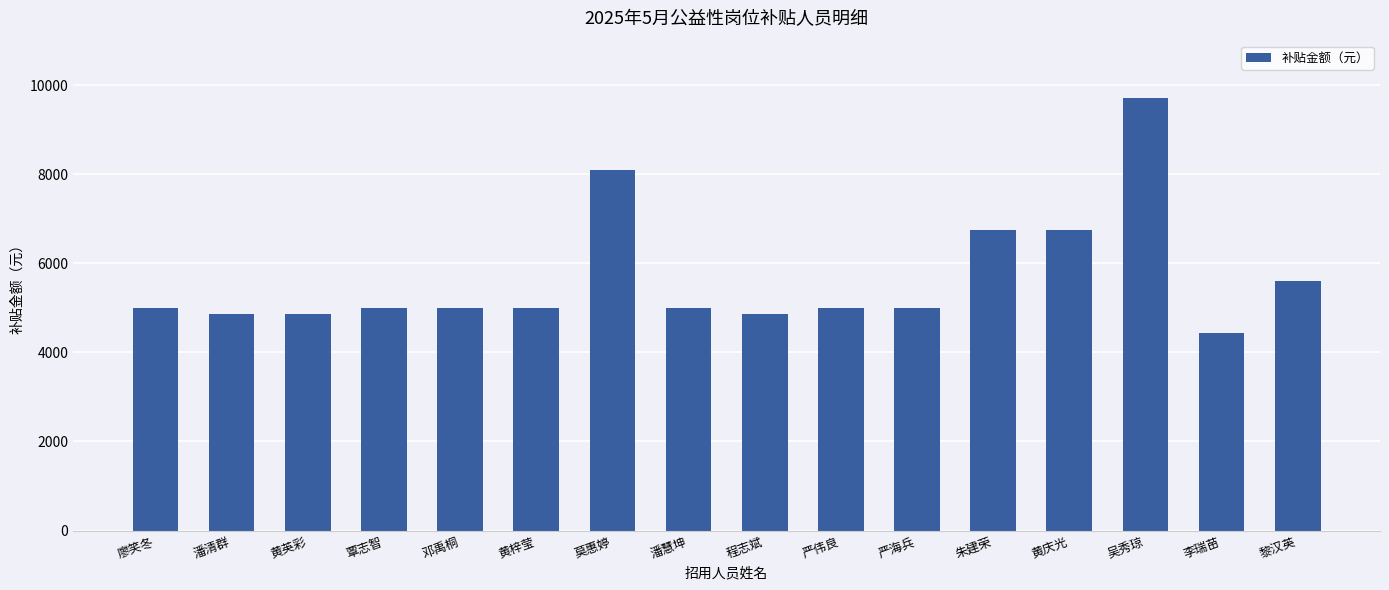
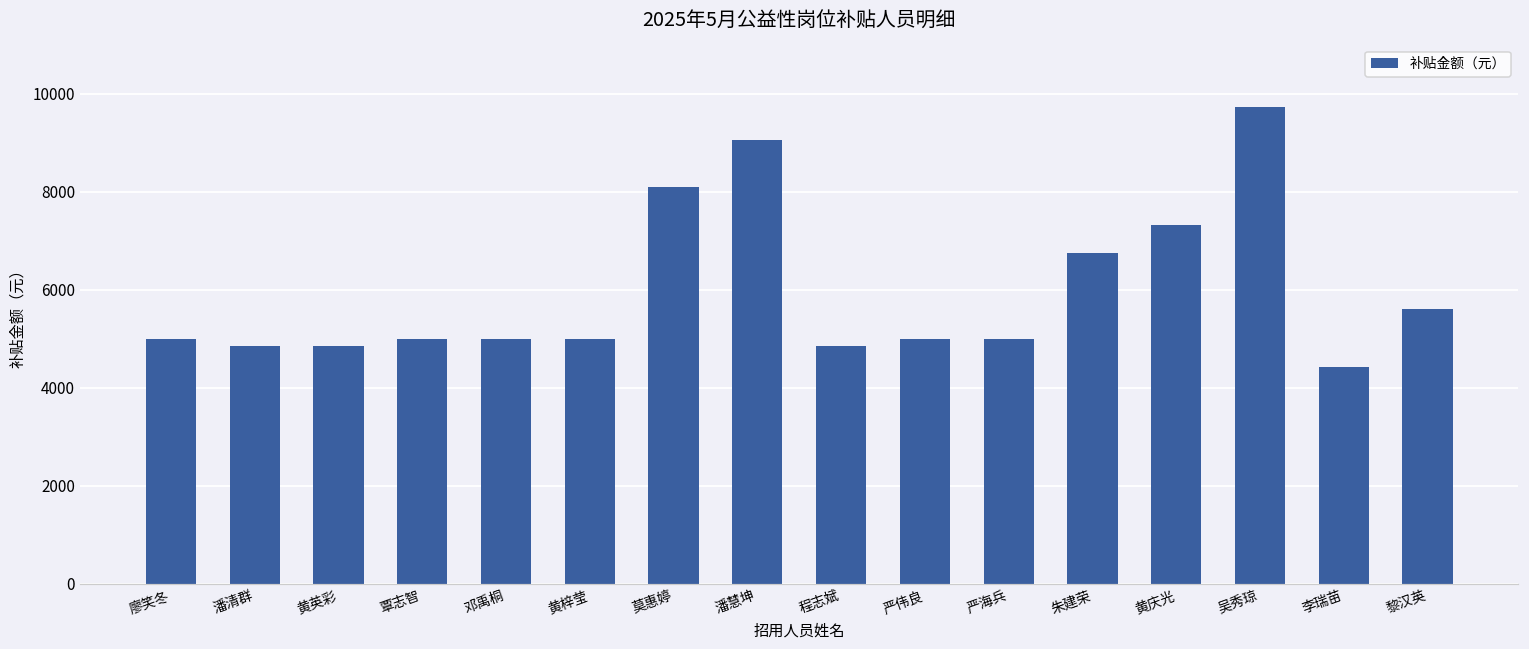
潘慧坤: 5000 -> 9100
黄庆光: 6700 -> 7300
